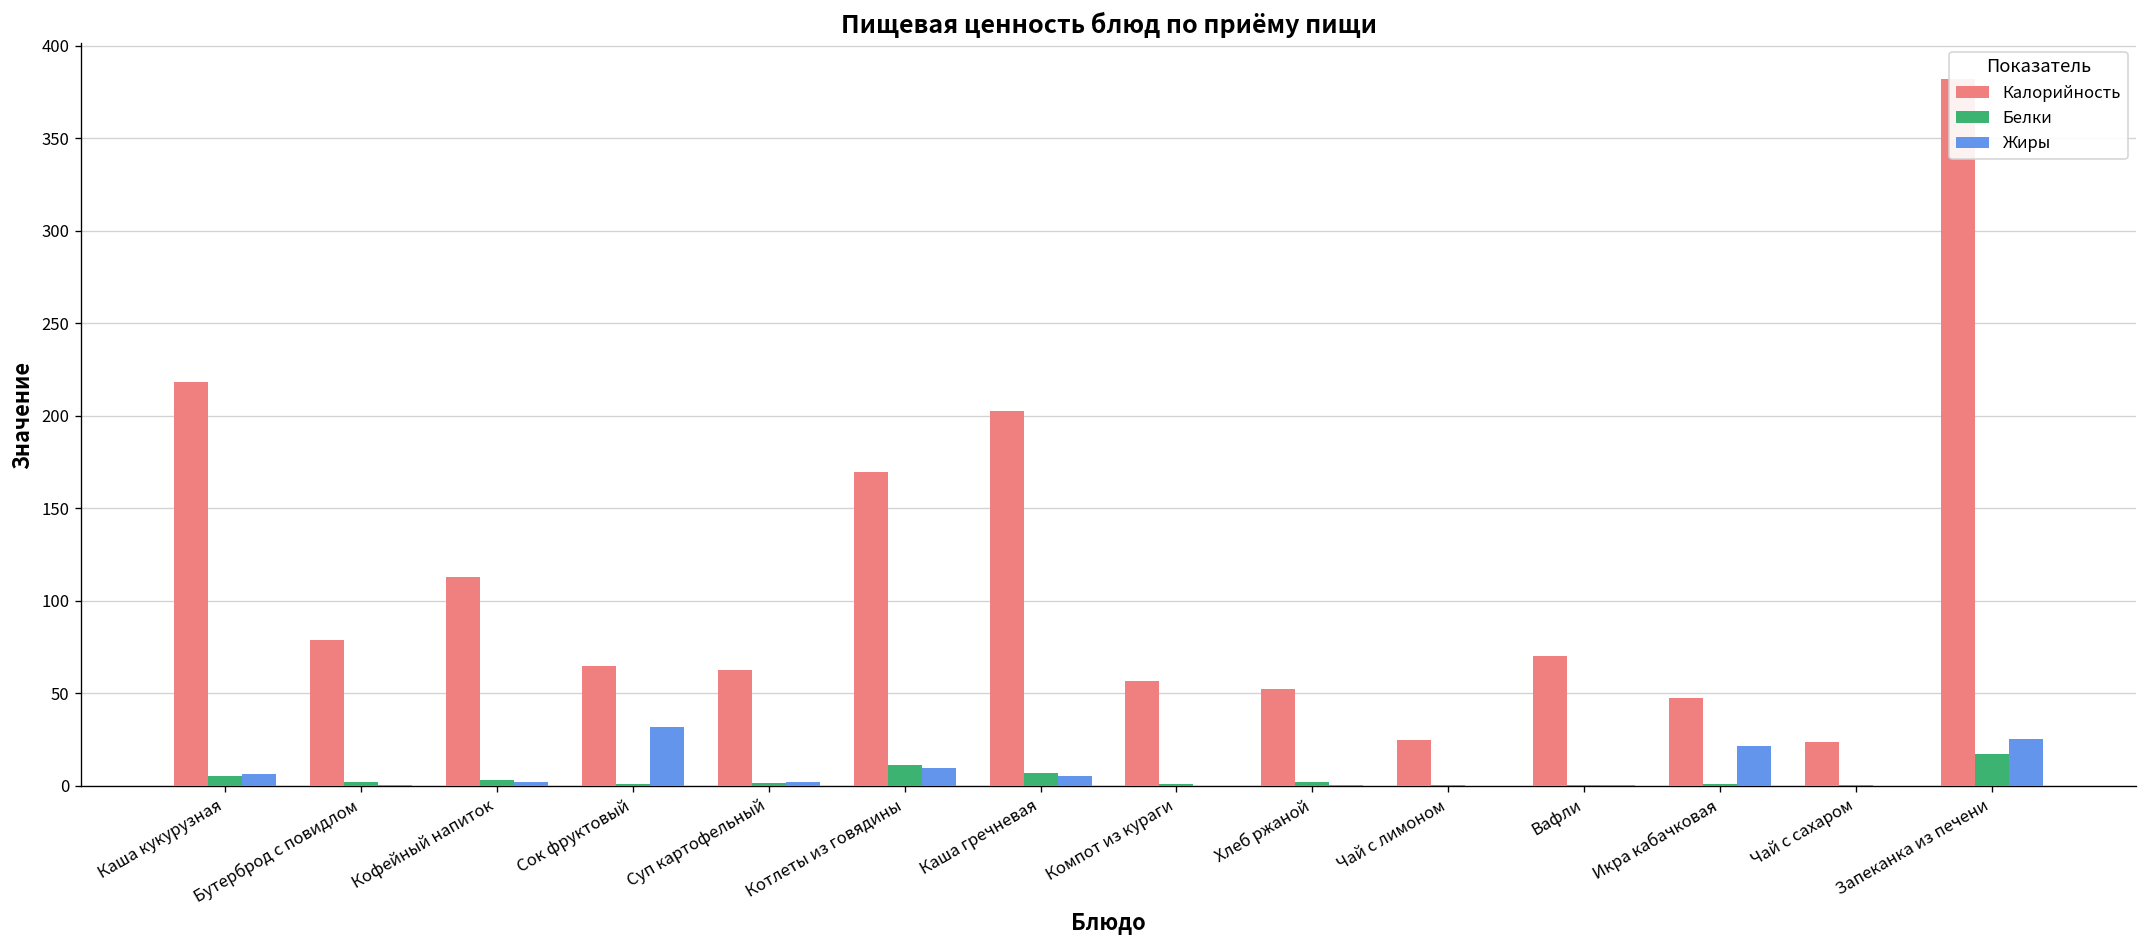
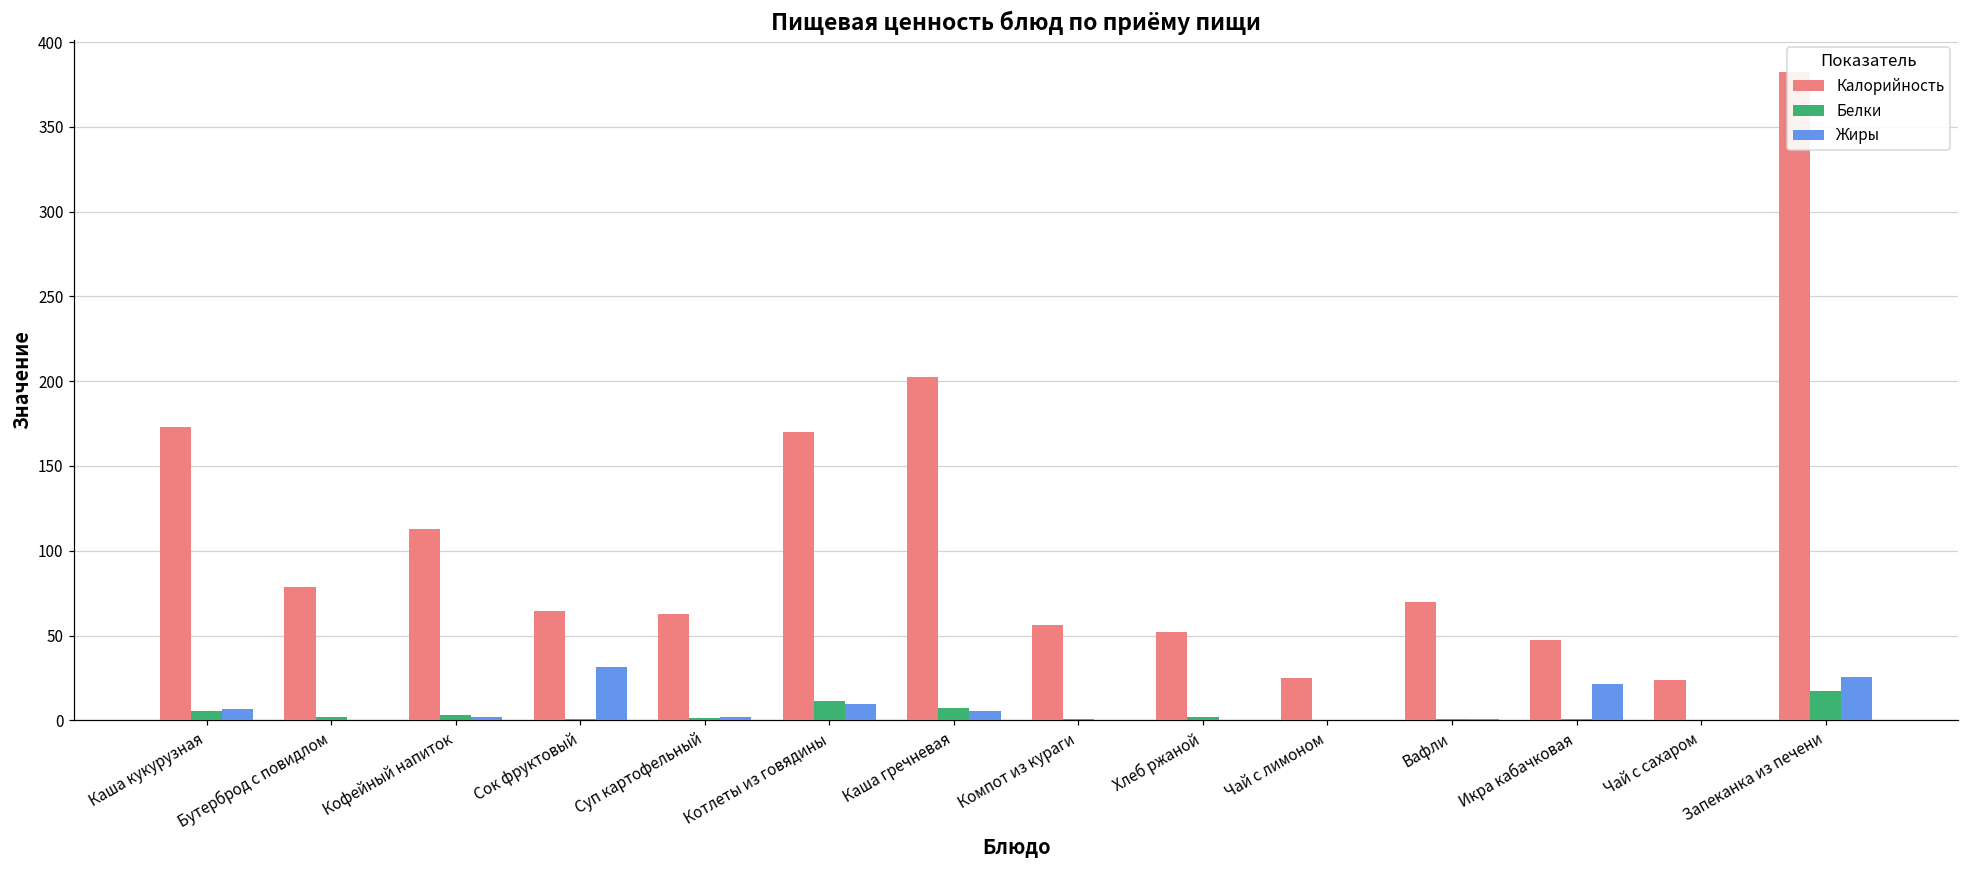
Калорийность, Каша кукурузная: 218 -> 173
